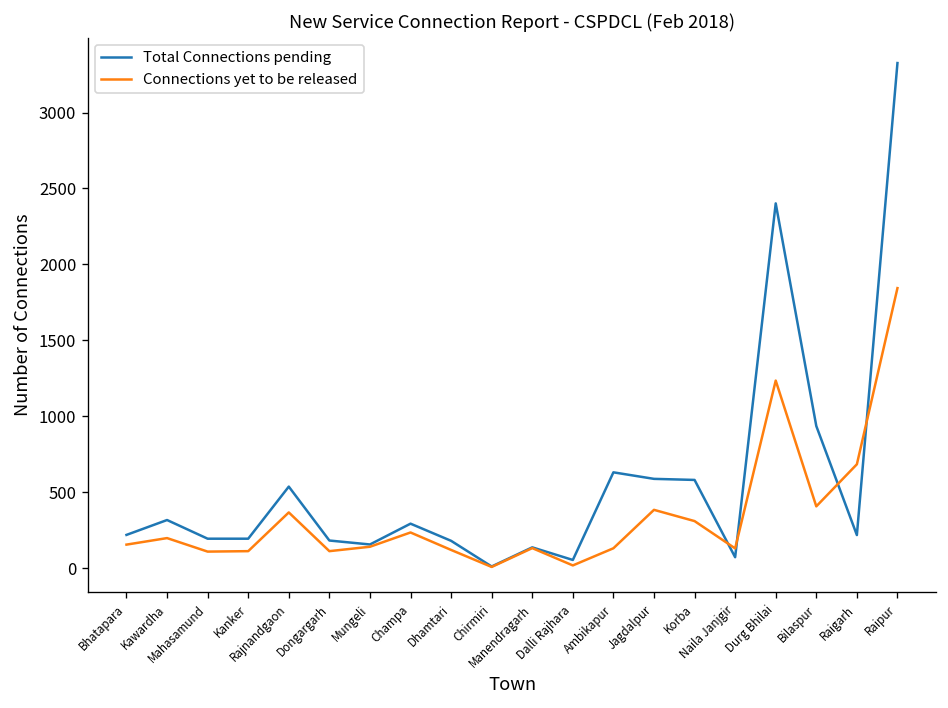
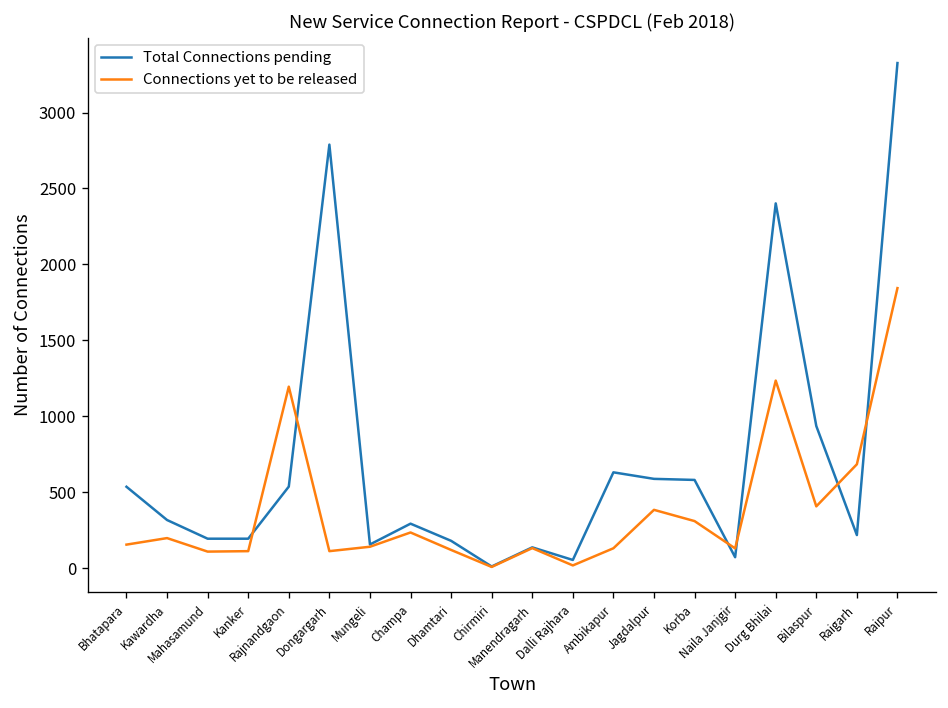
Total Connections pending, Bhatapara: 220 -> 540
Connections yet to be released, Rajnandgaon: 370 -> 1200
Total Connections pending, Dongargarh: 180 -> 2790
